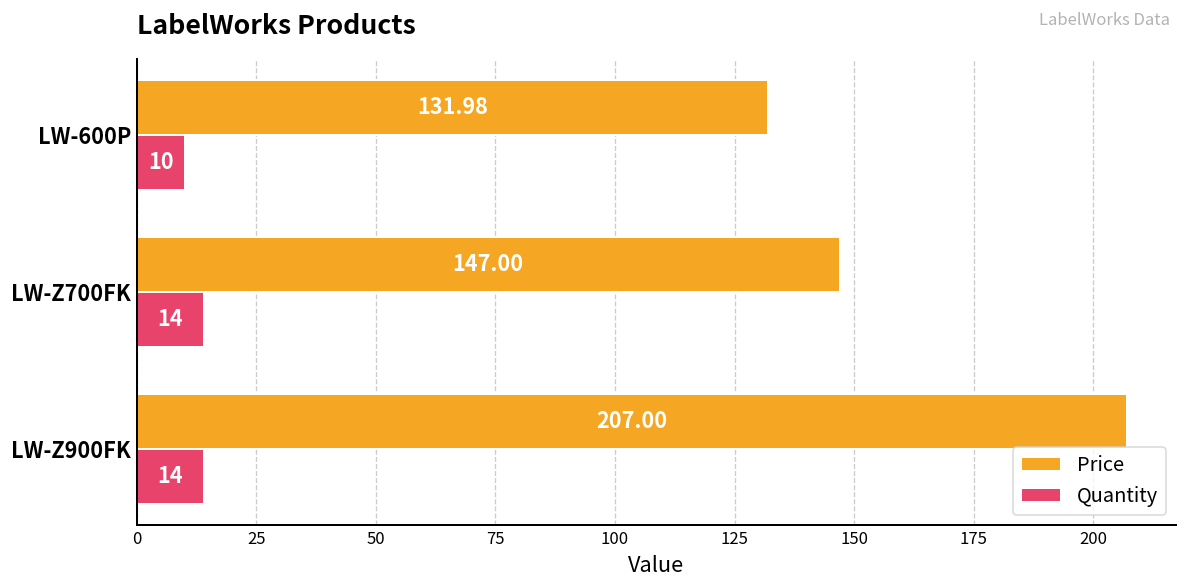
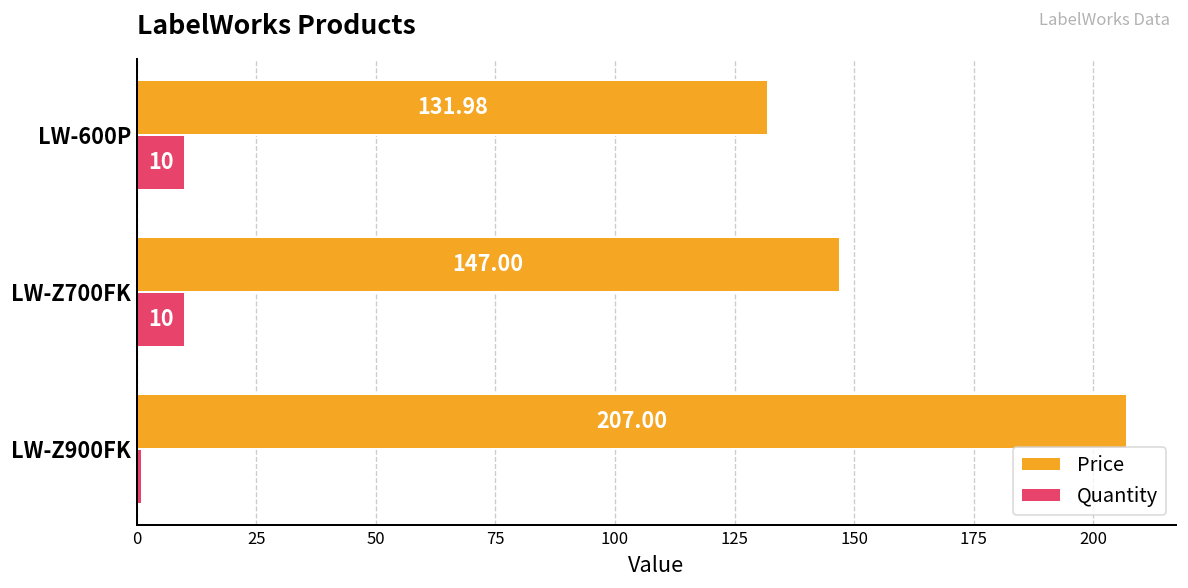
Quantity, LW-Z700FK: 14 -> 10
Quantity, LW-Z900FK: 14 -> 1
